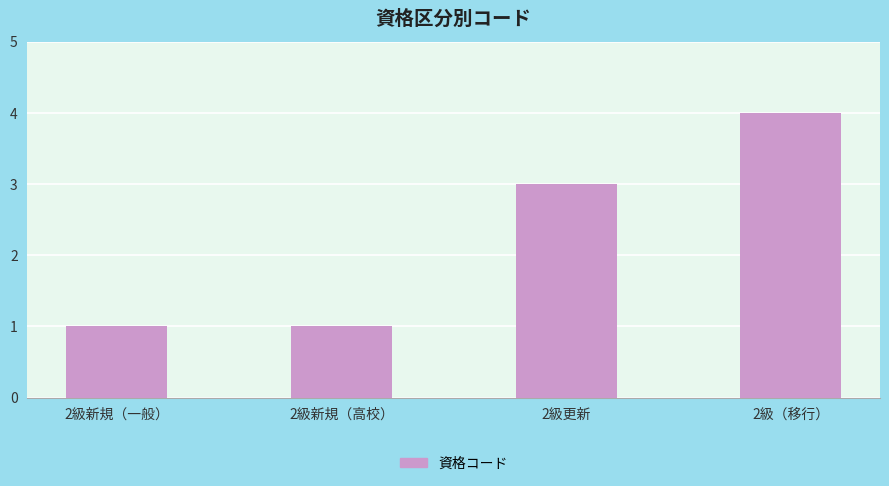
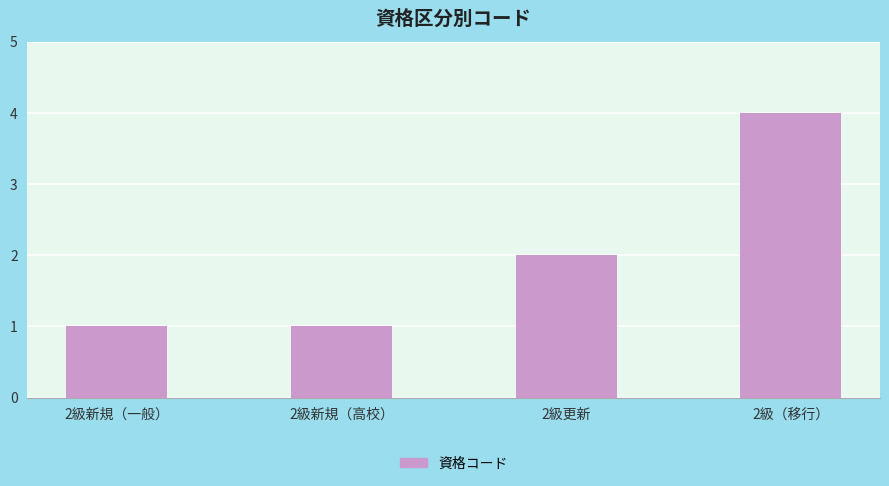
2級更新: 3 -> 2
